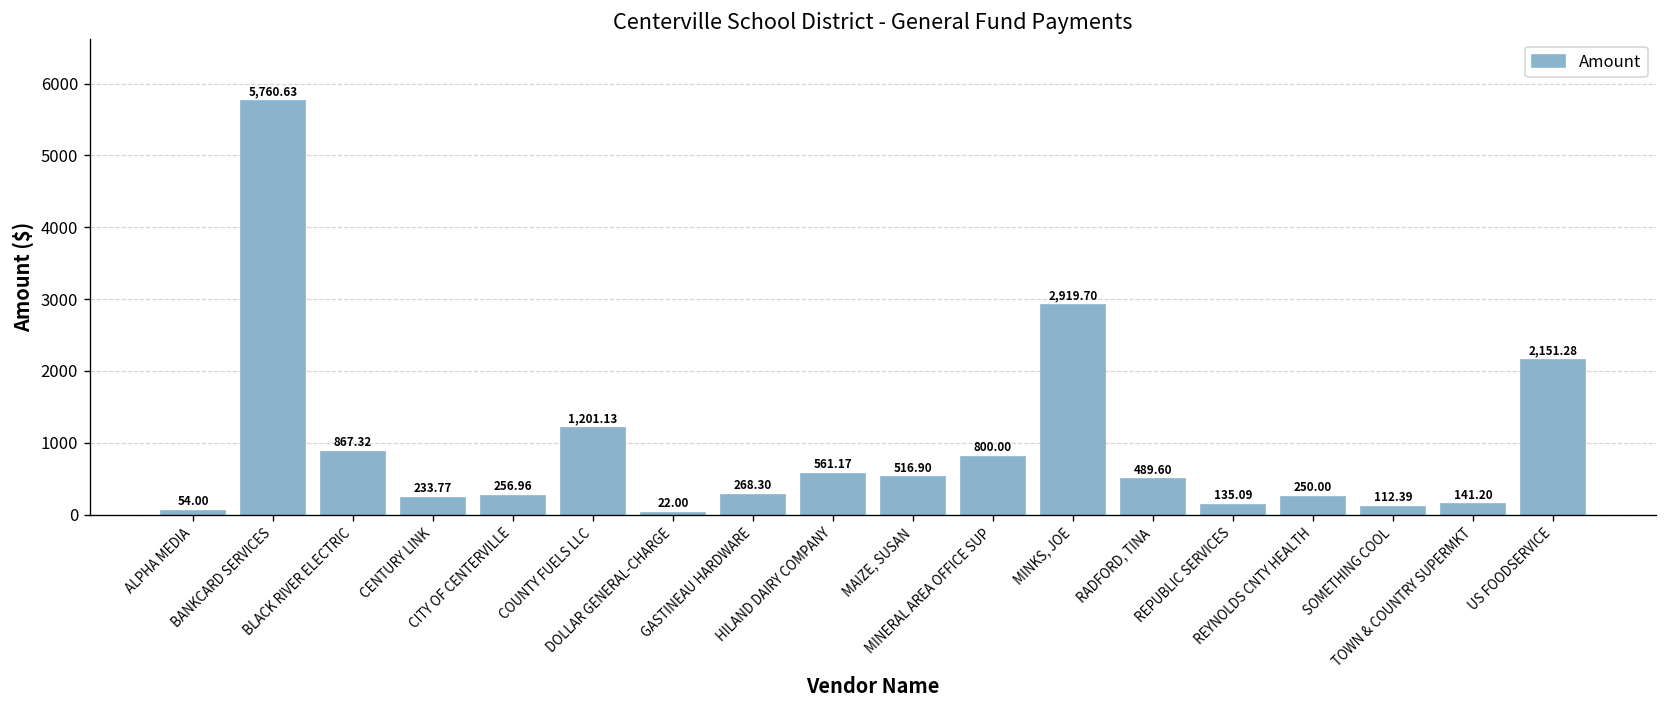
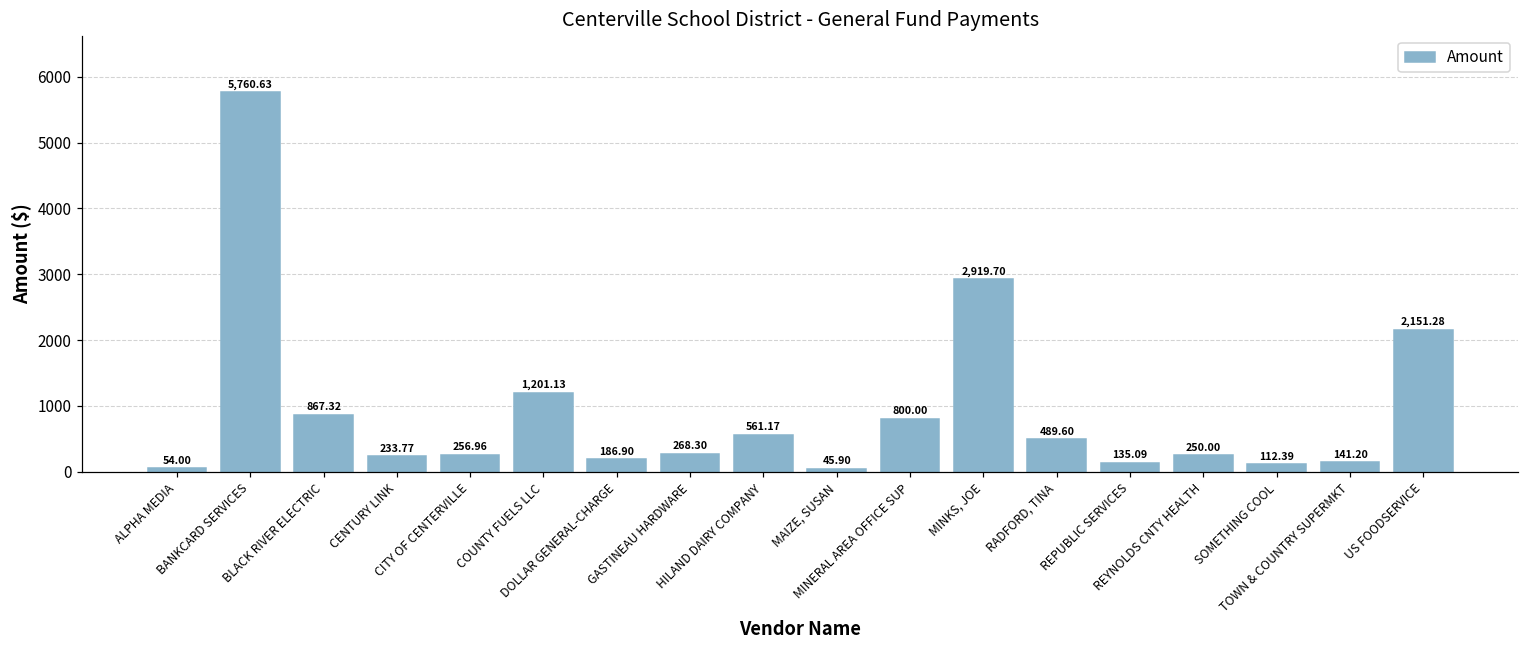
DOLLAR GENERAL-CHARGE: 22.00 -> 186.90
MAIZE, SUSAN: 516.90 -> 45.90
